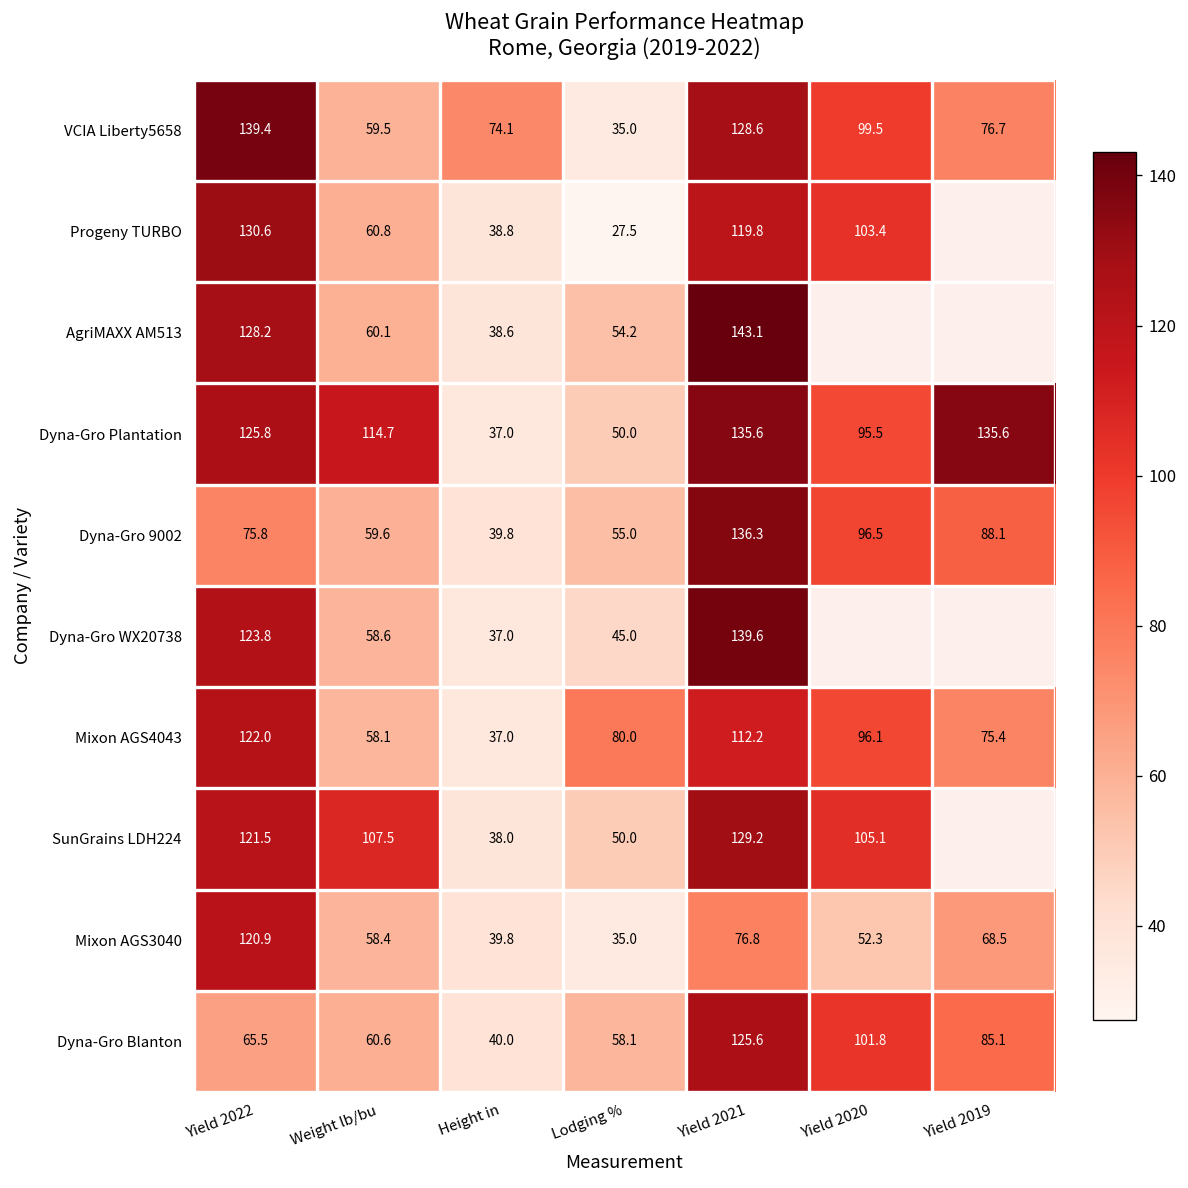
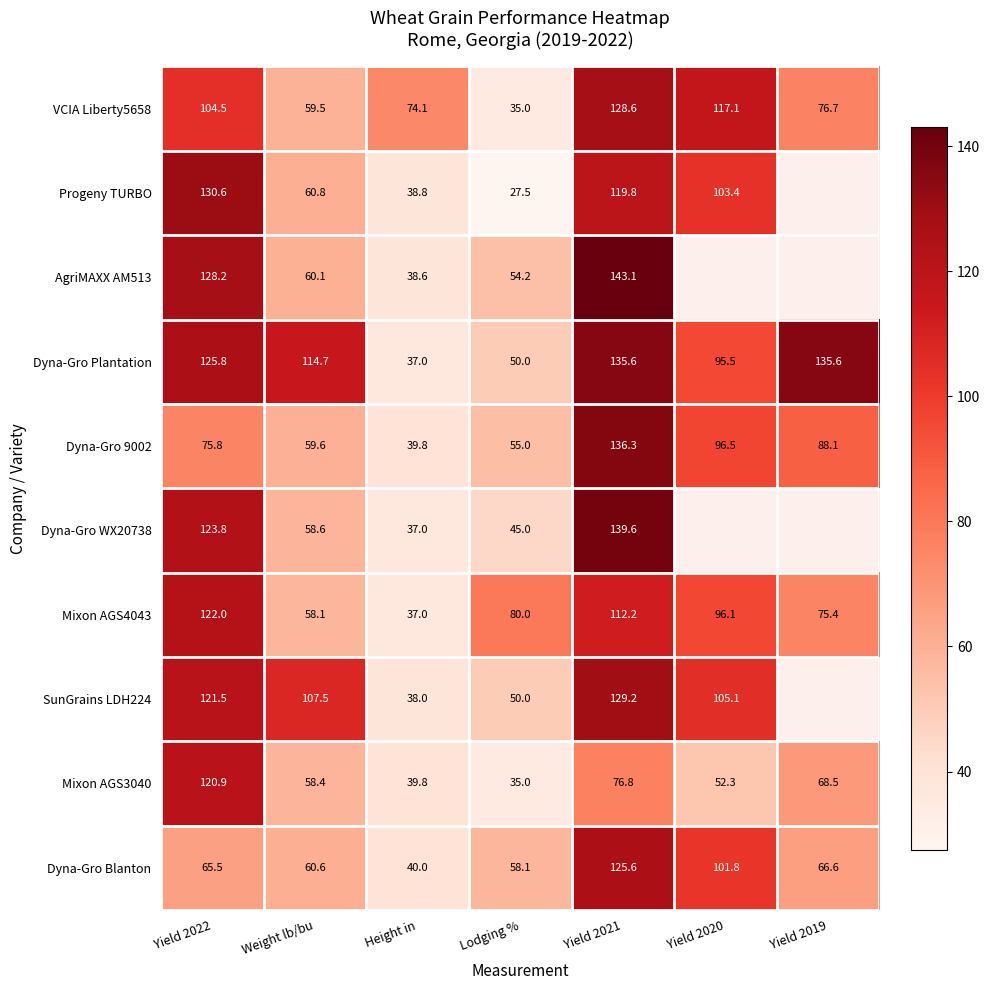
VCIA Liberty5658, Yield 2022: 139.4 -> 104.5
VCIA Liberty5658, Yield 2020: 99.5 -> 117.1
Dyna-Gro Blanton, Yield 2019: 85.1 -> 66.6
